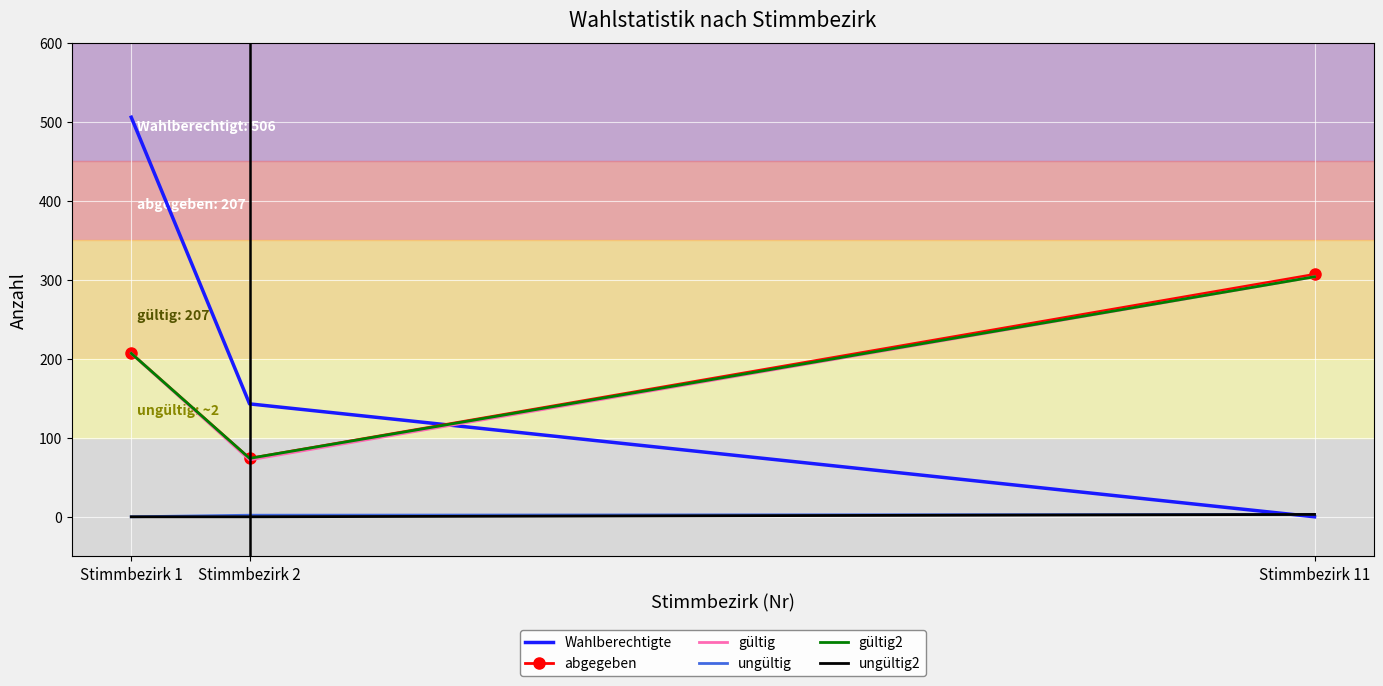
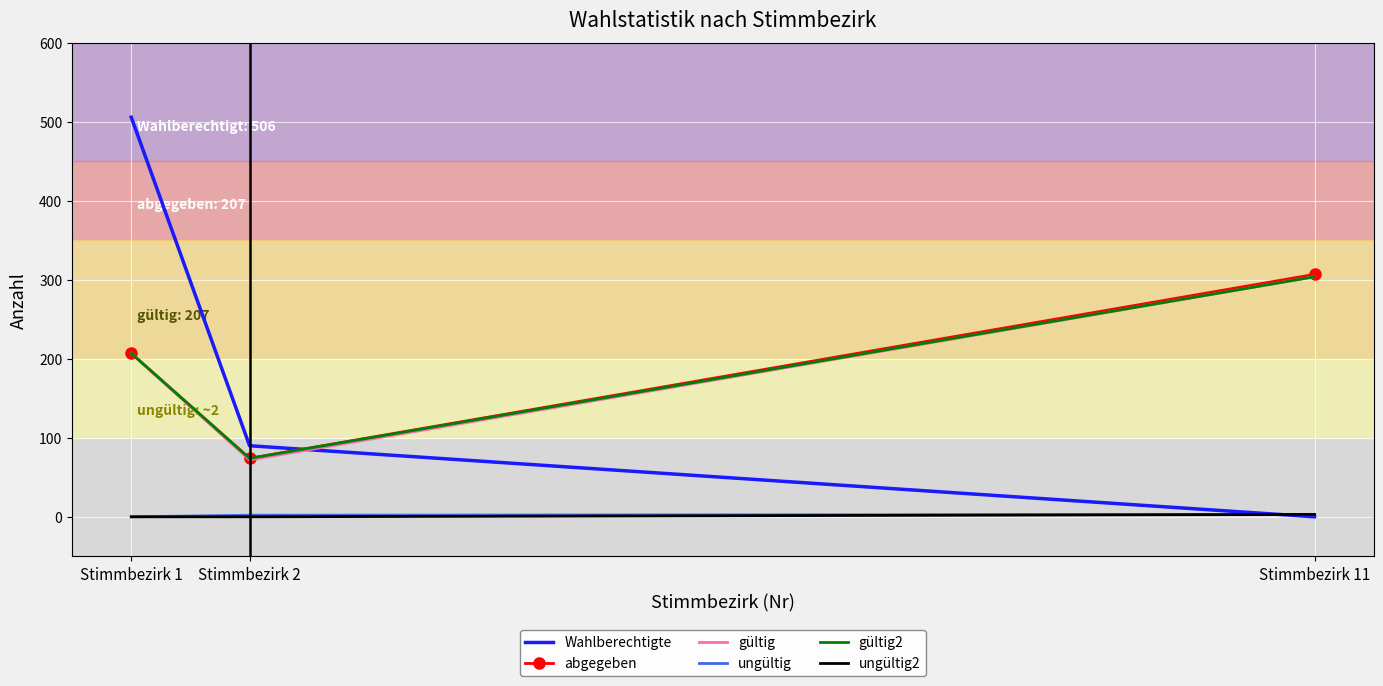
Wahlberechtigte, Stimmbezirk 2: 140 -> 90
